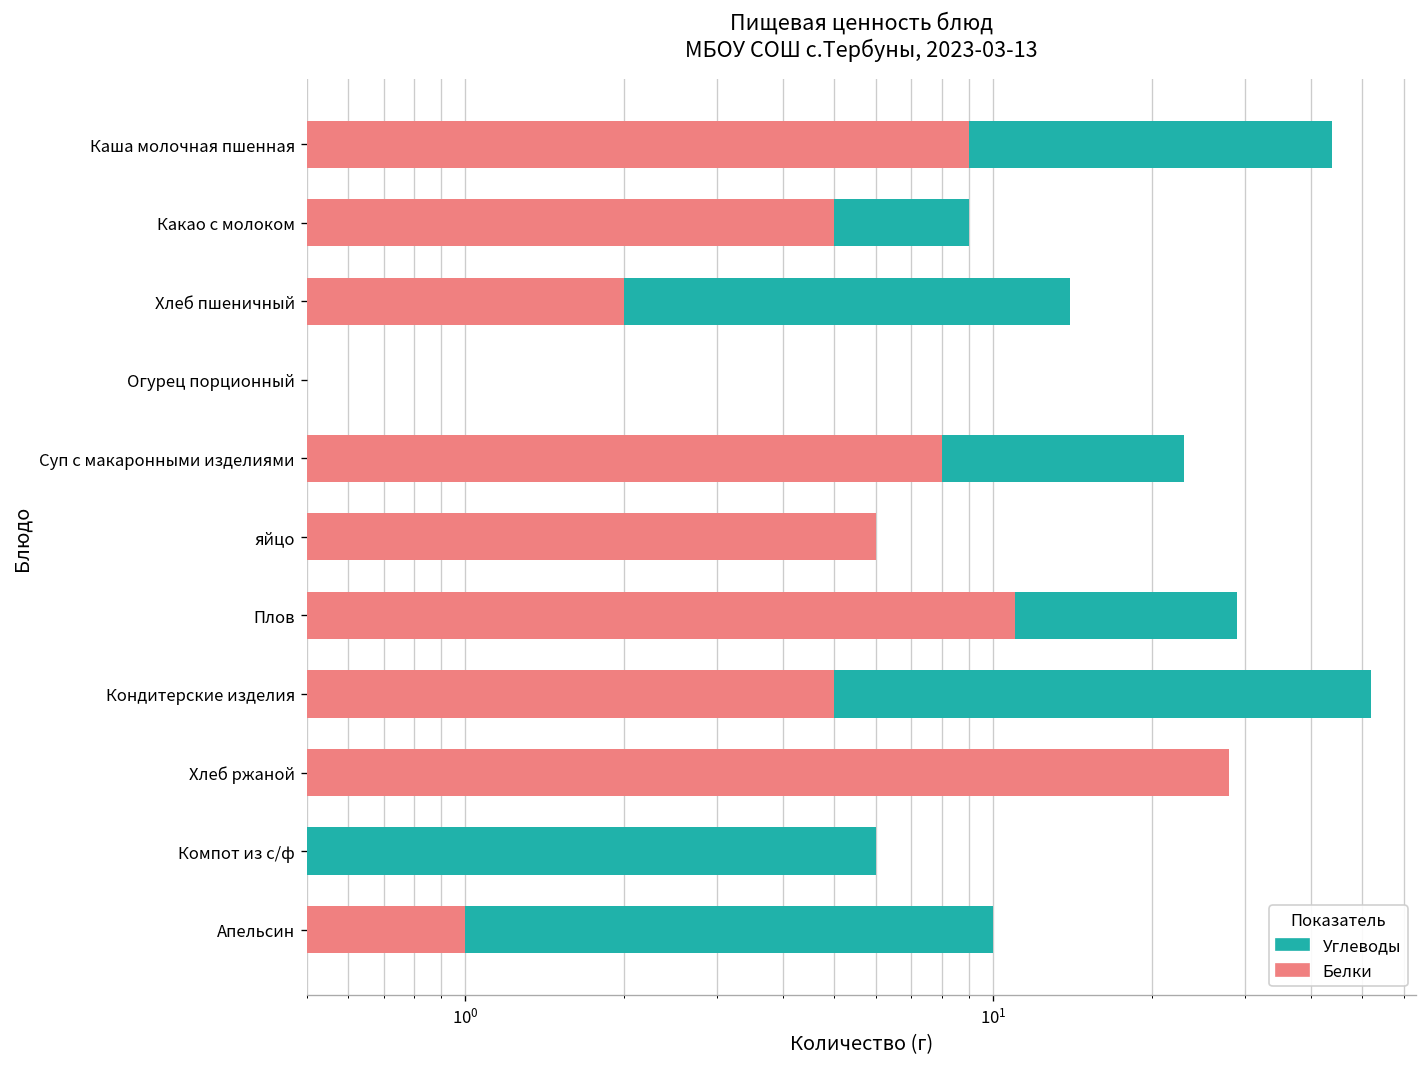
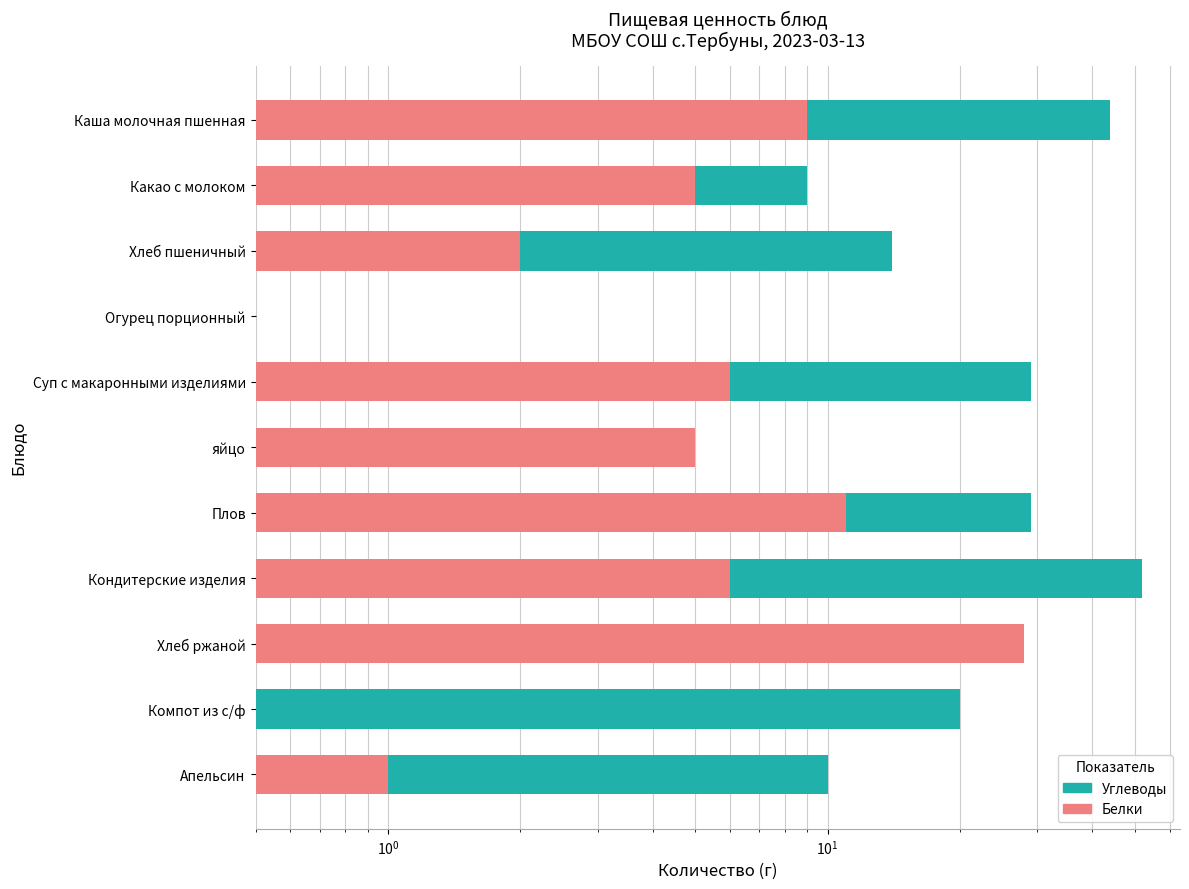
Углеводы, Суп с макаронными изделиями: 23 -> 29
Белки, Суп с макаронными изделиями: 8 -> 6
Белки, яйцо: 6 -> 5
Белки, Кондитерские изделия: 5 -> 6
Углеводы, Компот из с/ф: 6 -> 20
